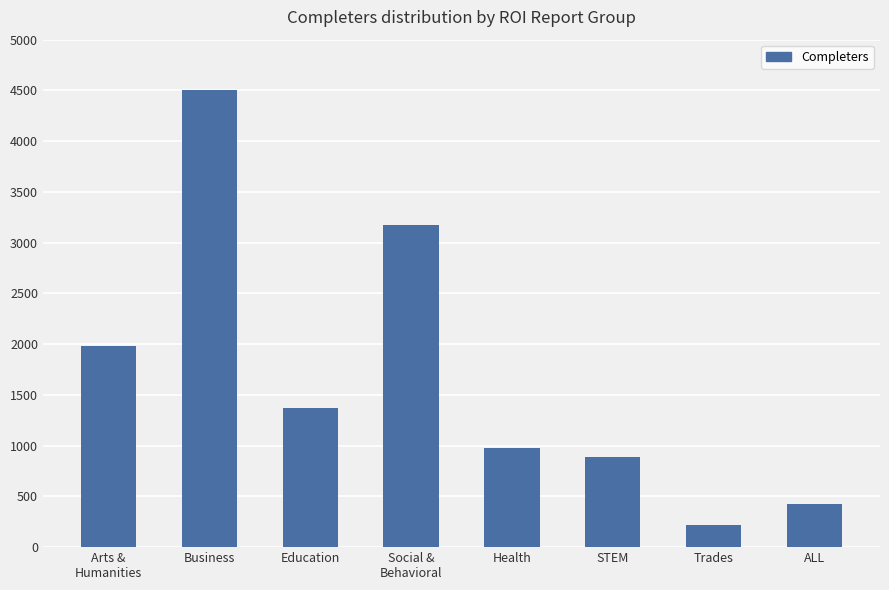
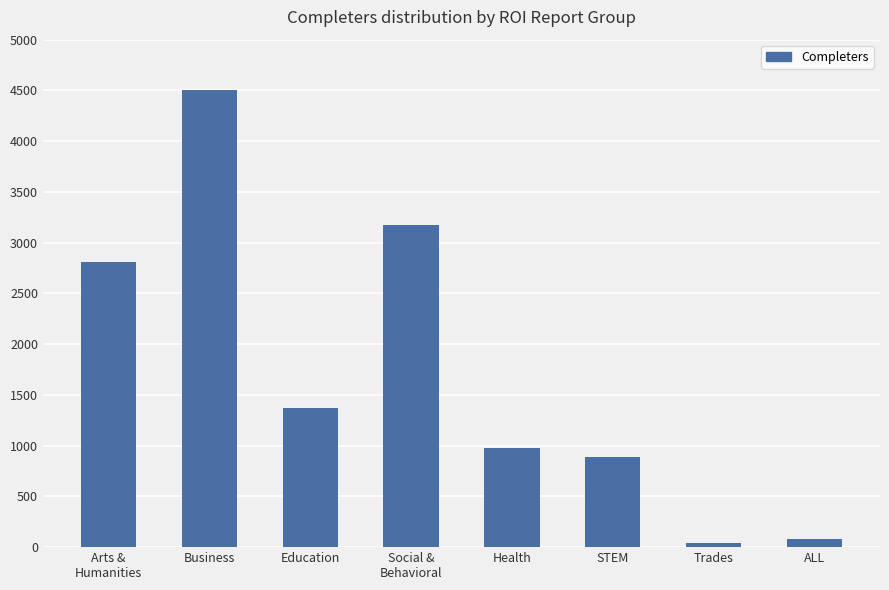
Arts & Humanities: 1980 -> 2810
Trades: 220 -> 40
ALL: 420 -> 90
